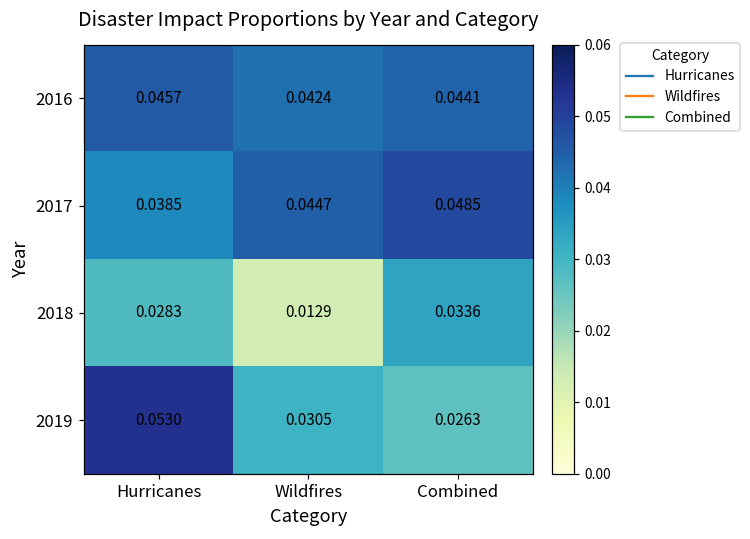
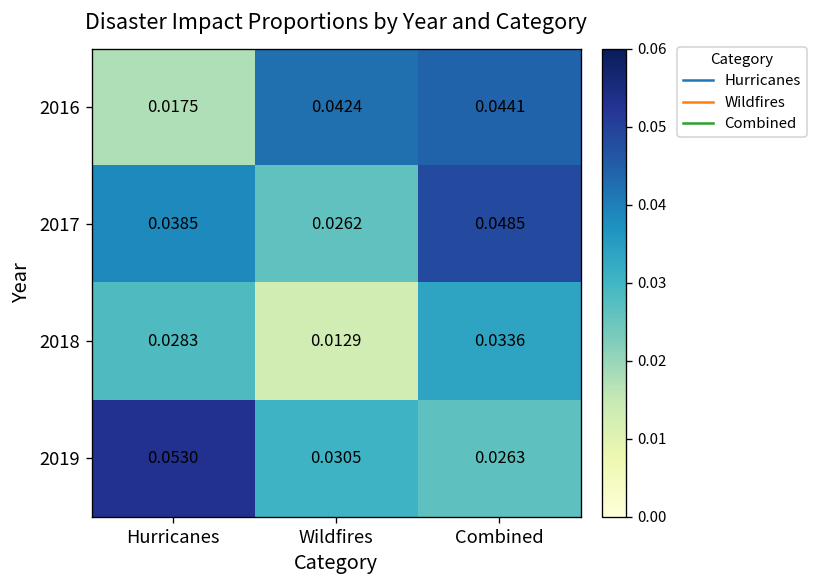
2016, Hurricanes: 0.0457 -> 0.0175
2017, Wildfires: 0.0447 -> 0.0262
